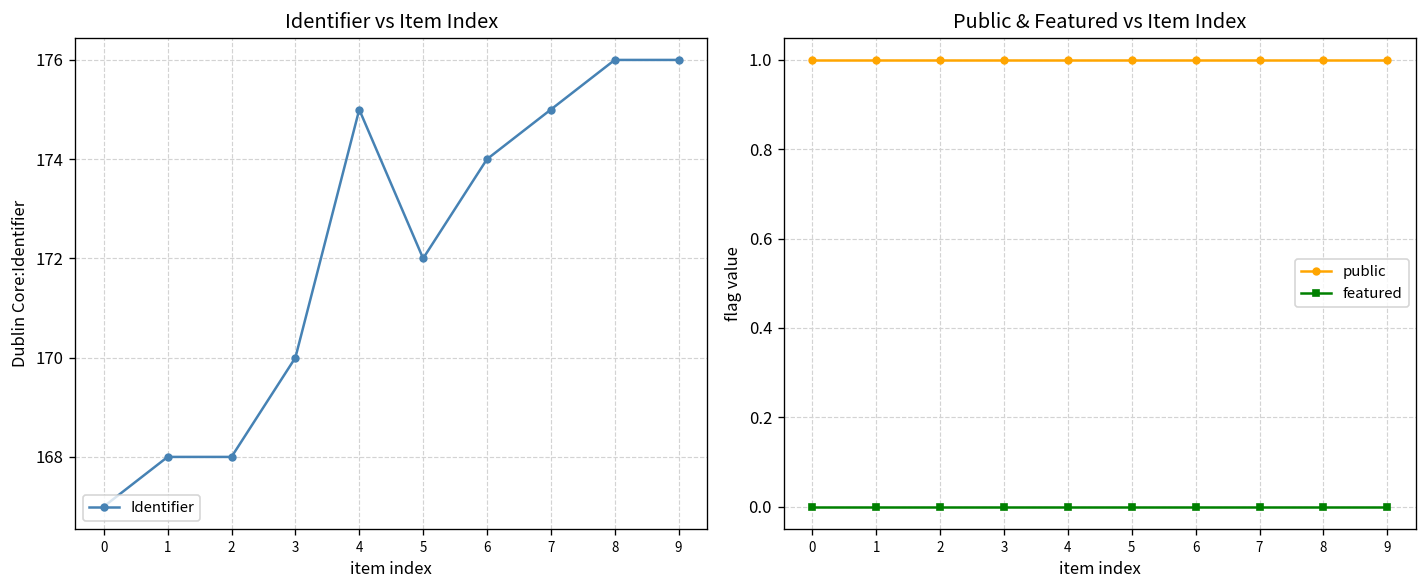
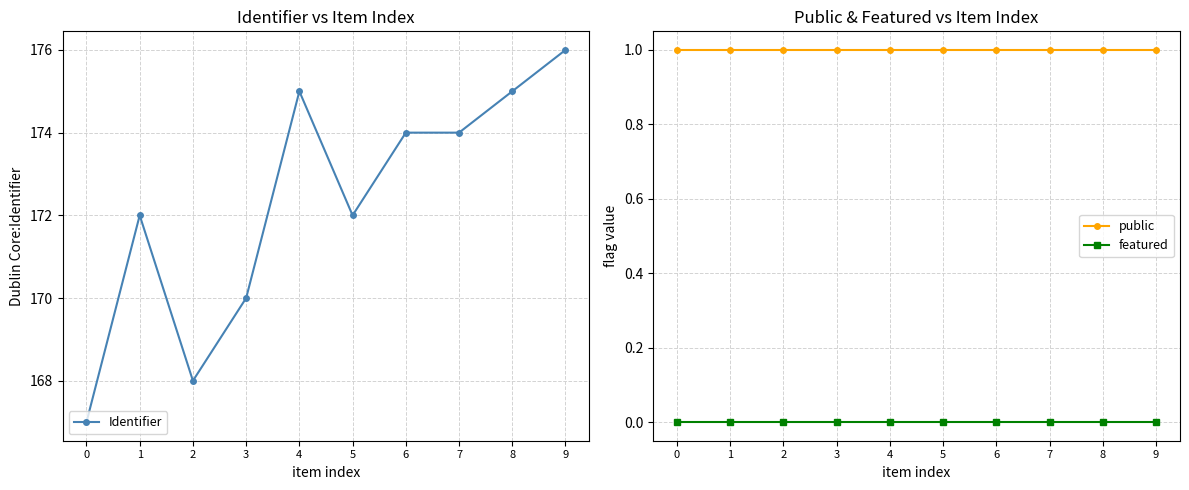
Identifier vs Item Index, 1: 168 -> 172
Identifier vs Item Index, 7: 175 -> 174
Identifier vs Item Index, 8: 176 -> 175
